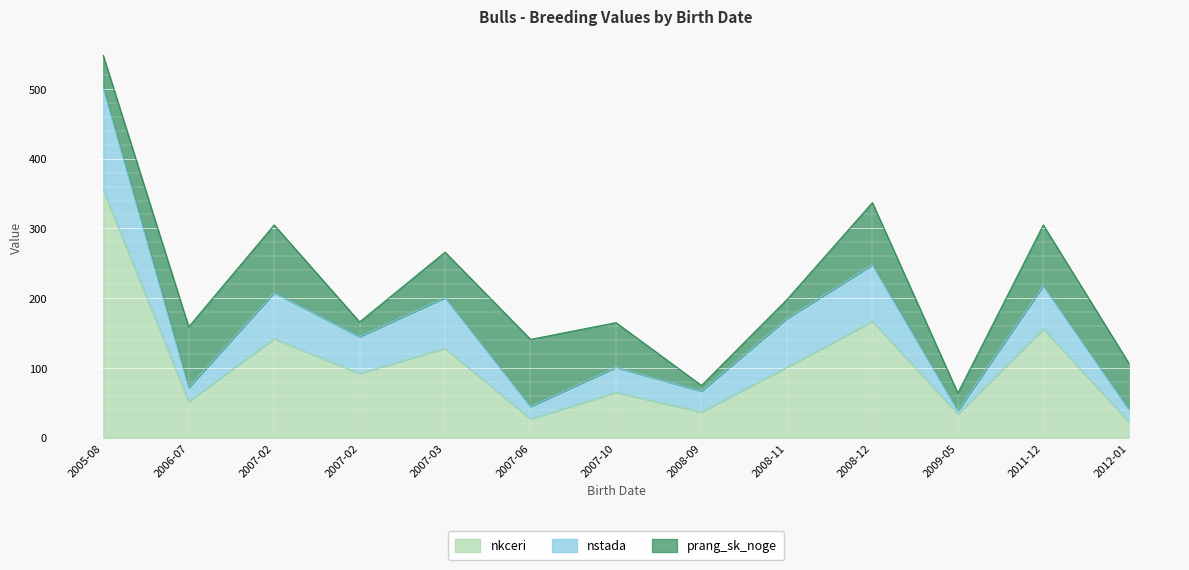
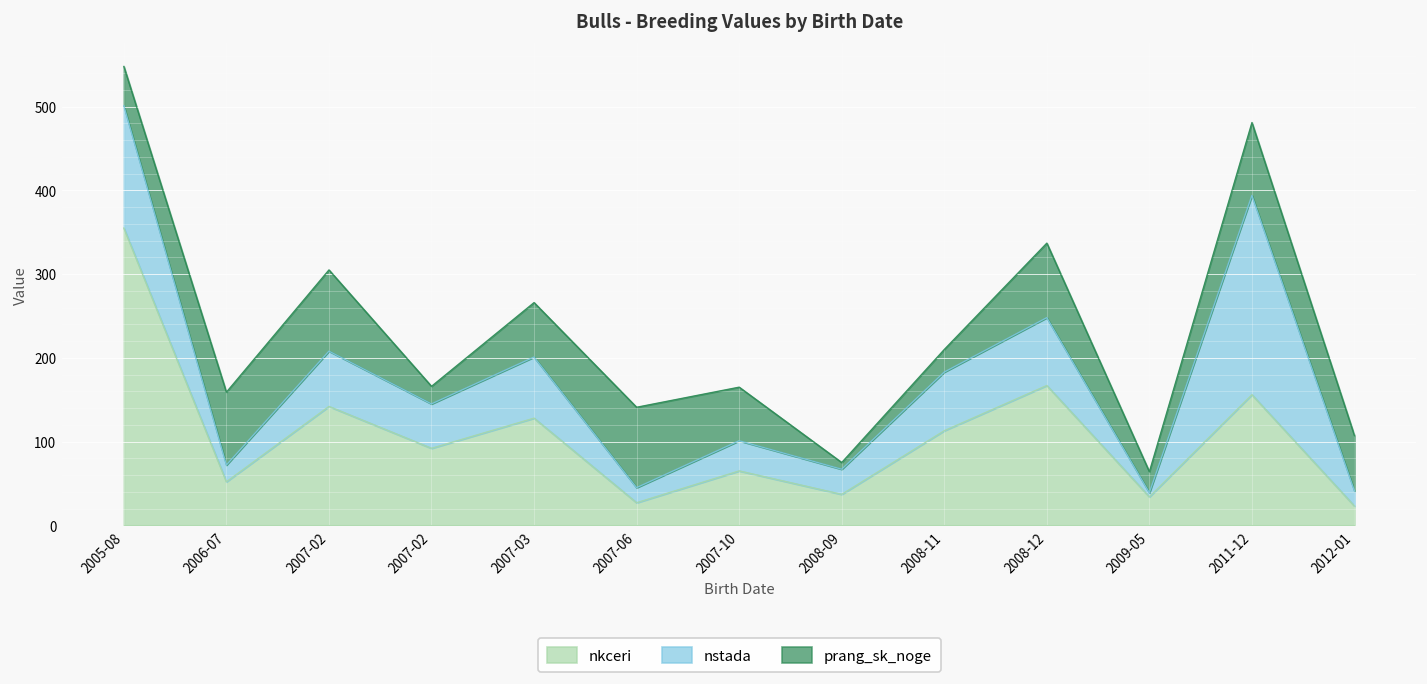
nkceri, 2008-11: 100 -> 110
nstada, 2011-12: 60 -> 240
